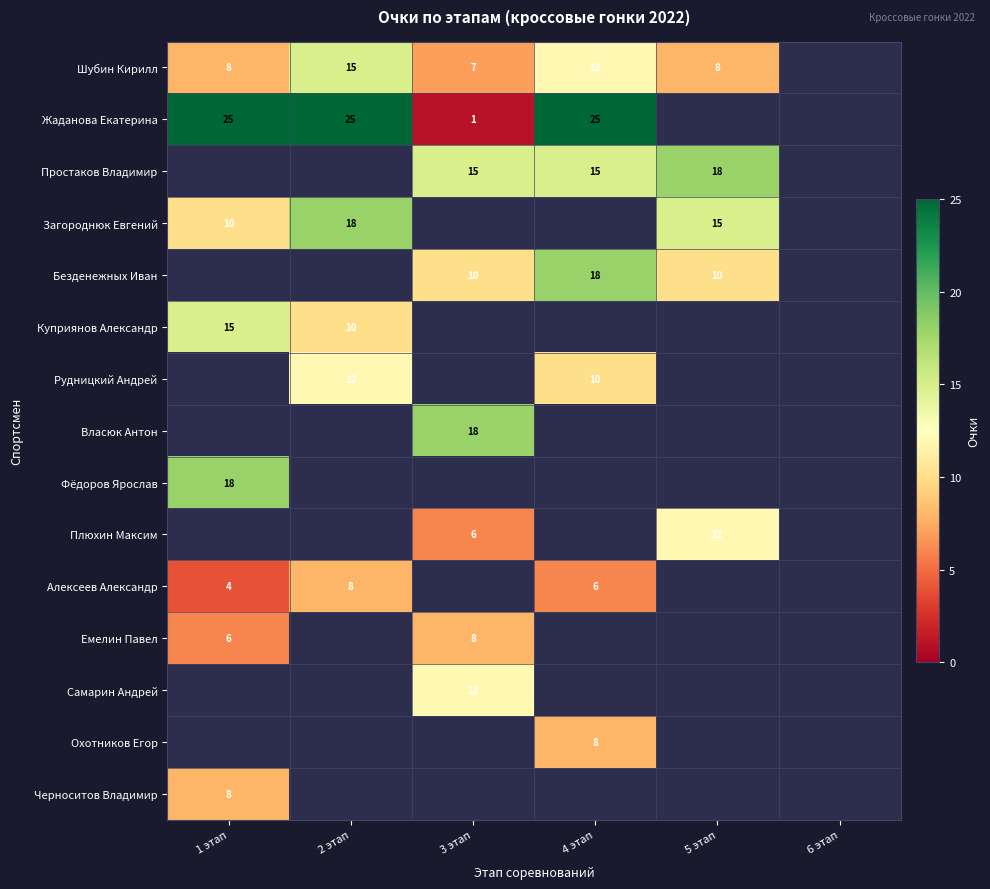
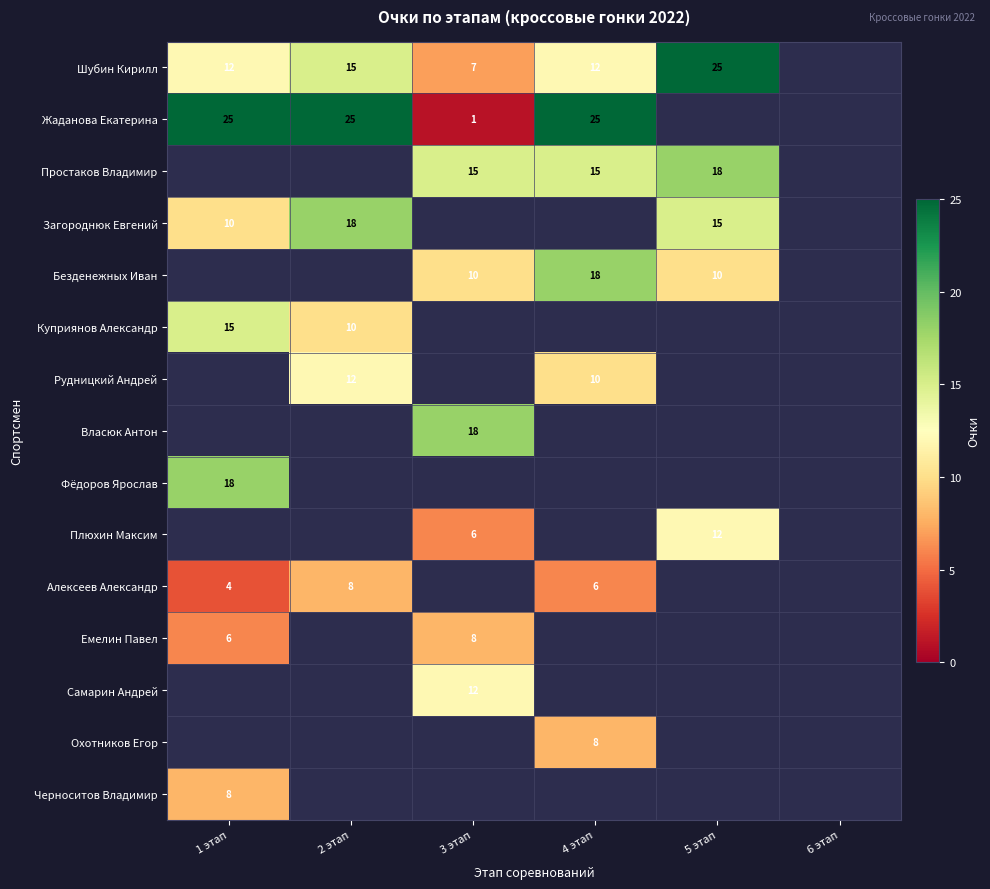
Шубин Кирилл, 1 этап: 8 -> 12
Шубин Кирилл, 5 этап: 8 -> 25
